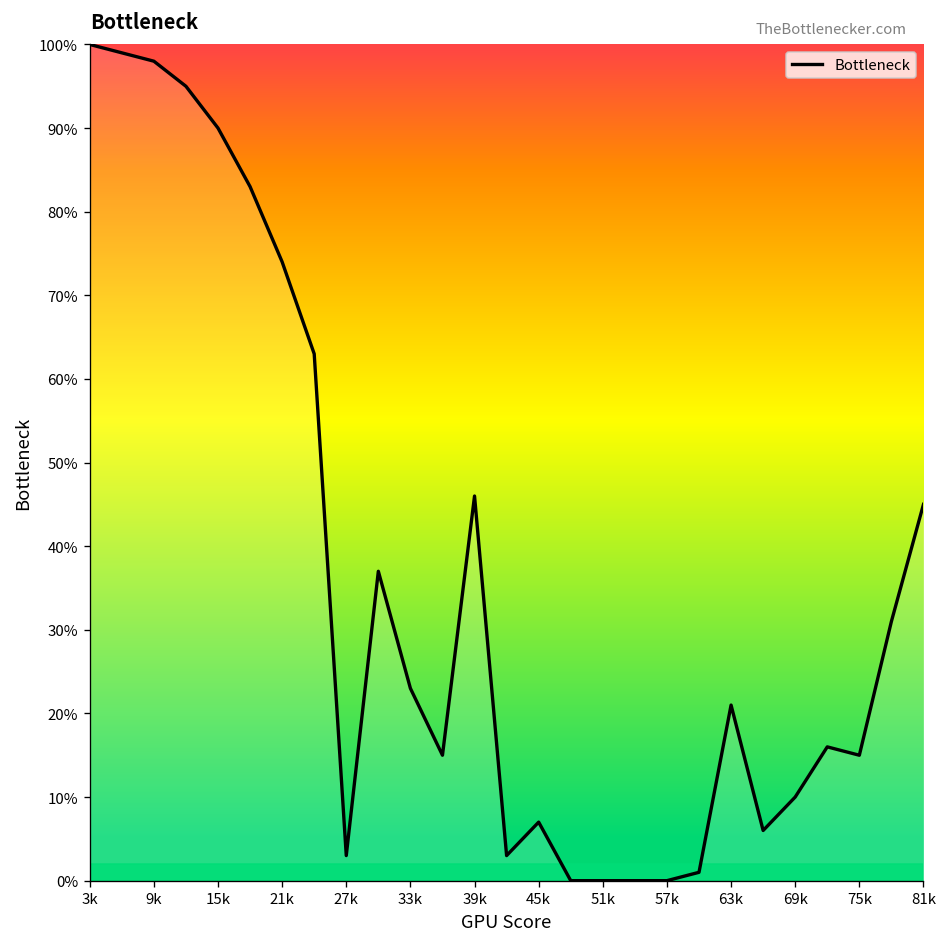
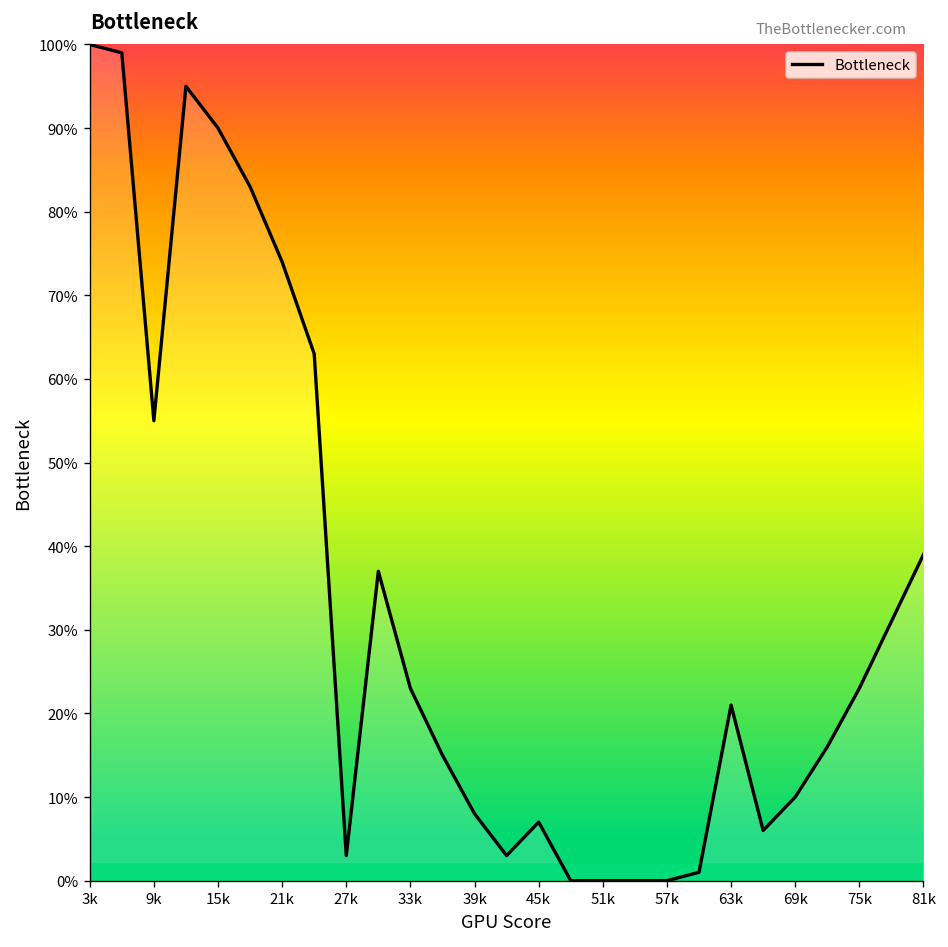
9k: 98% -> 55%
39k: 46% -> 8%
75k: 15% -> 23%
81k: 45% -> 39%
